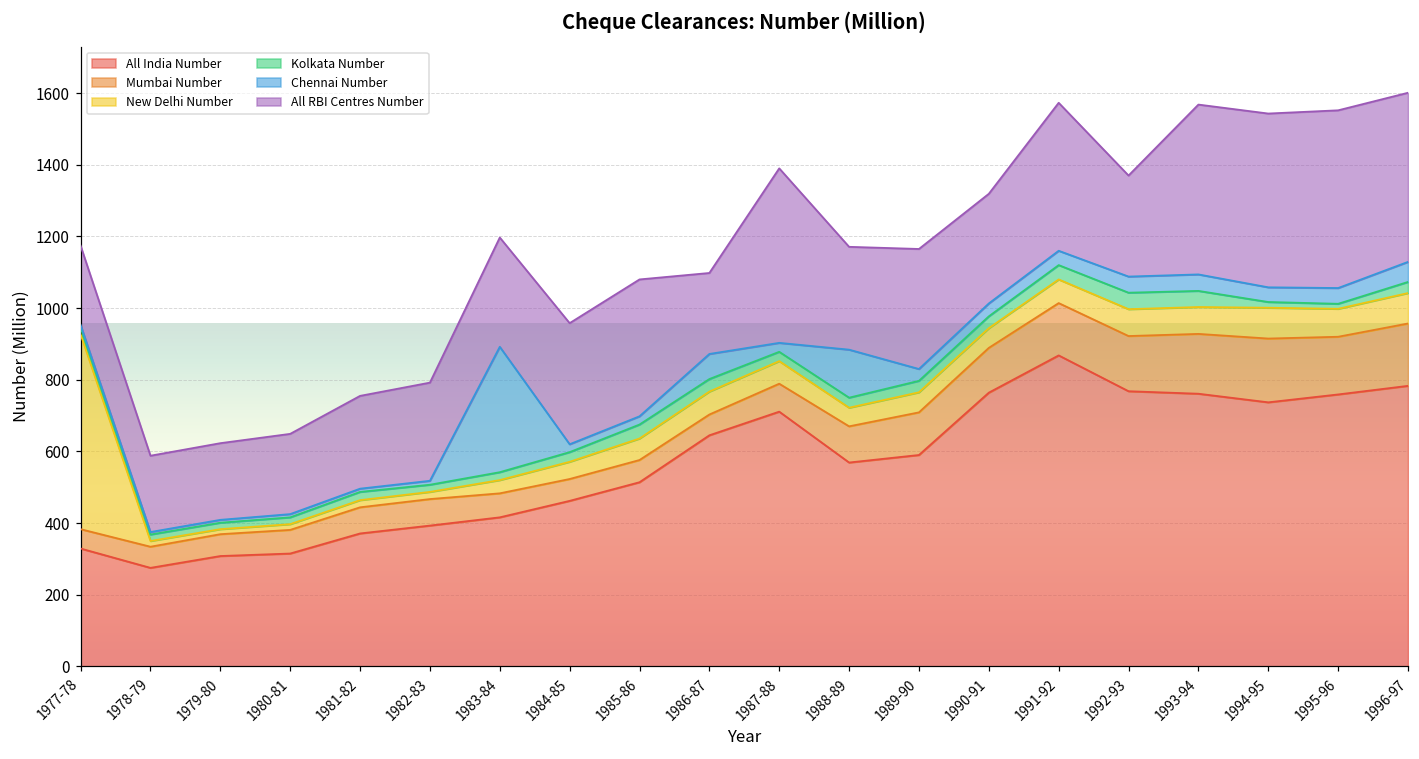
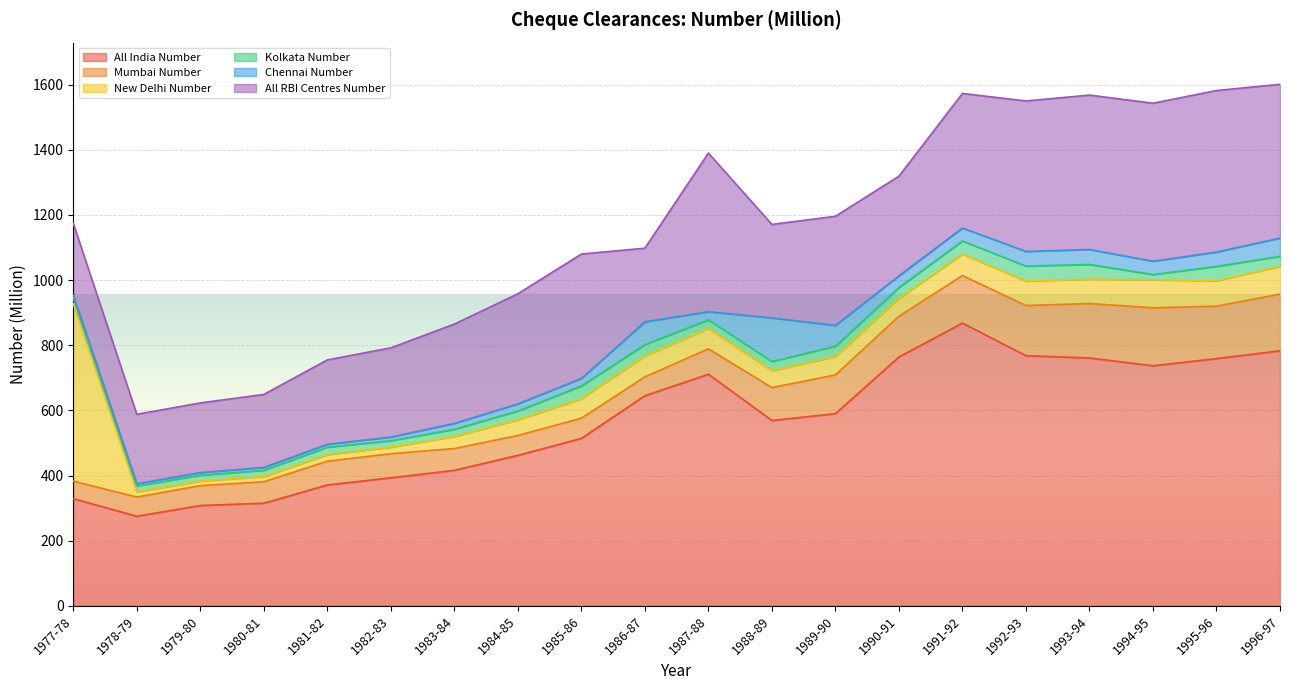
Chennai Number, 1983-84: 350 -> 20
Chennai Number, 1989-90: 30 -> 60
All RBI Centres Number, 1992-93: 280 -> 460
Kolkata Number, 1995-96: 10 -> 40
